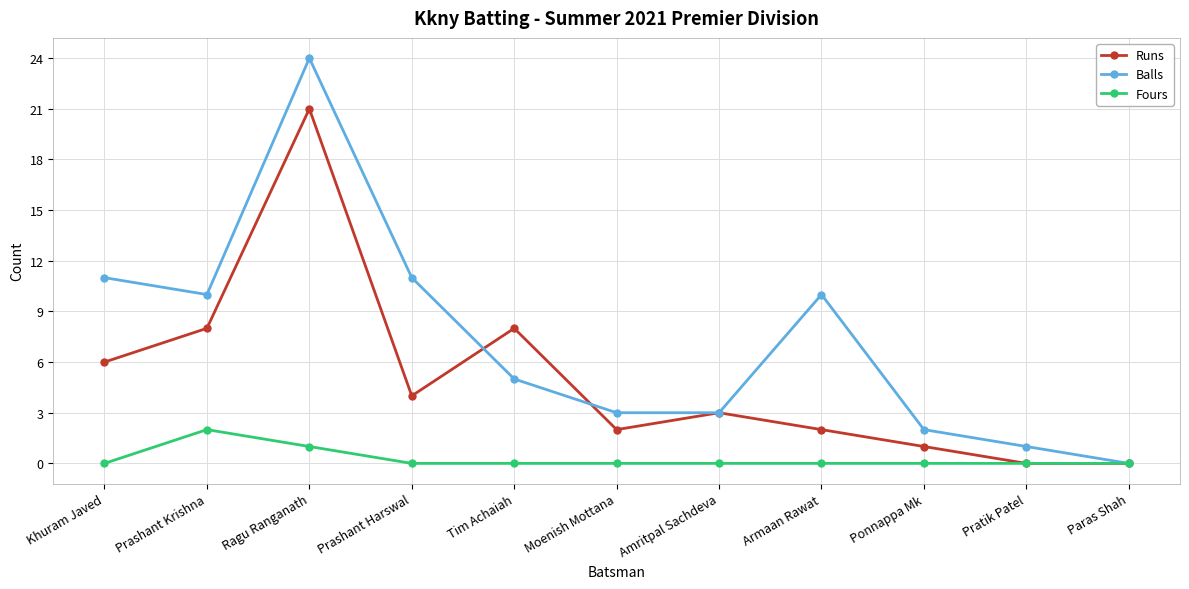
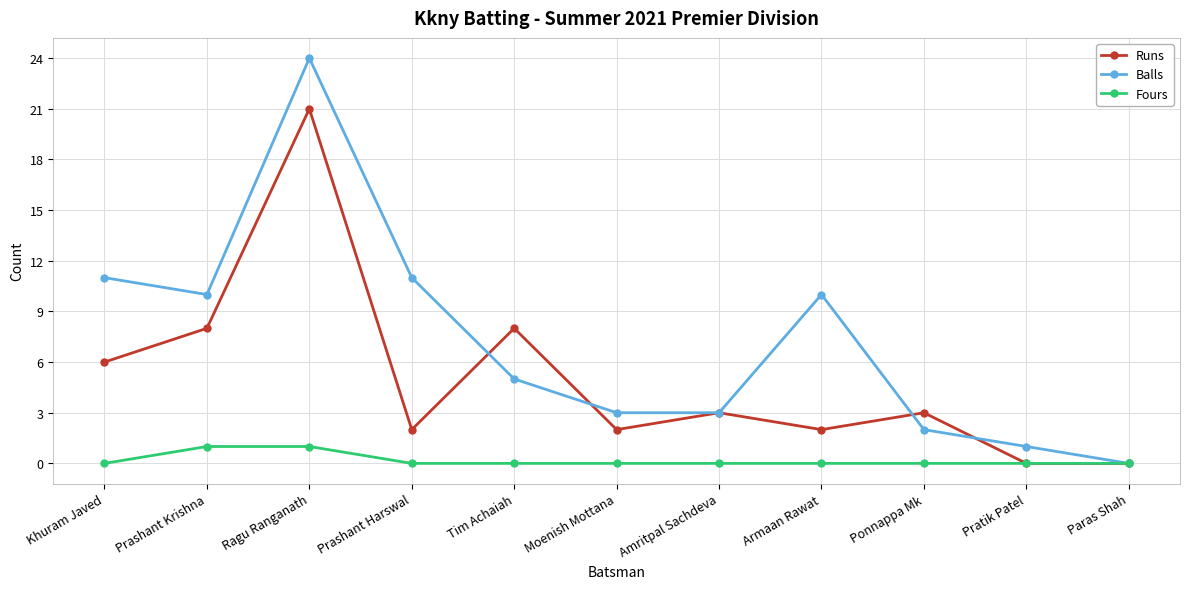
Fours, Prashant Krishna: 2 -> 1
Runs, Prashant Harswal: 4 -> 2
Runs, Ponnappa Mk: 1 -> 3
